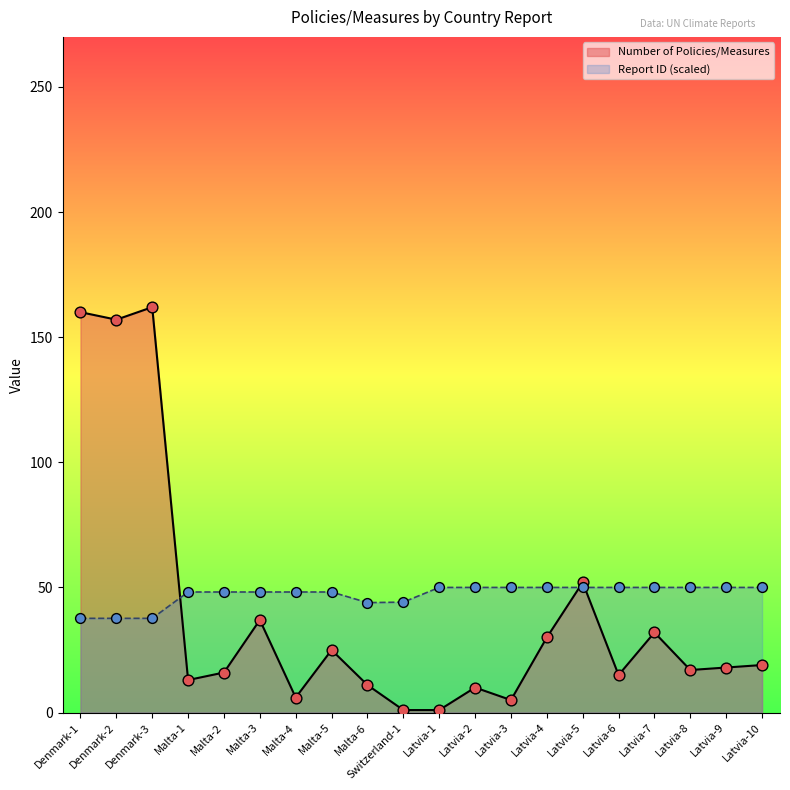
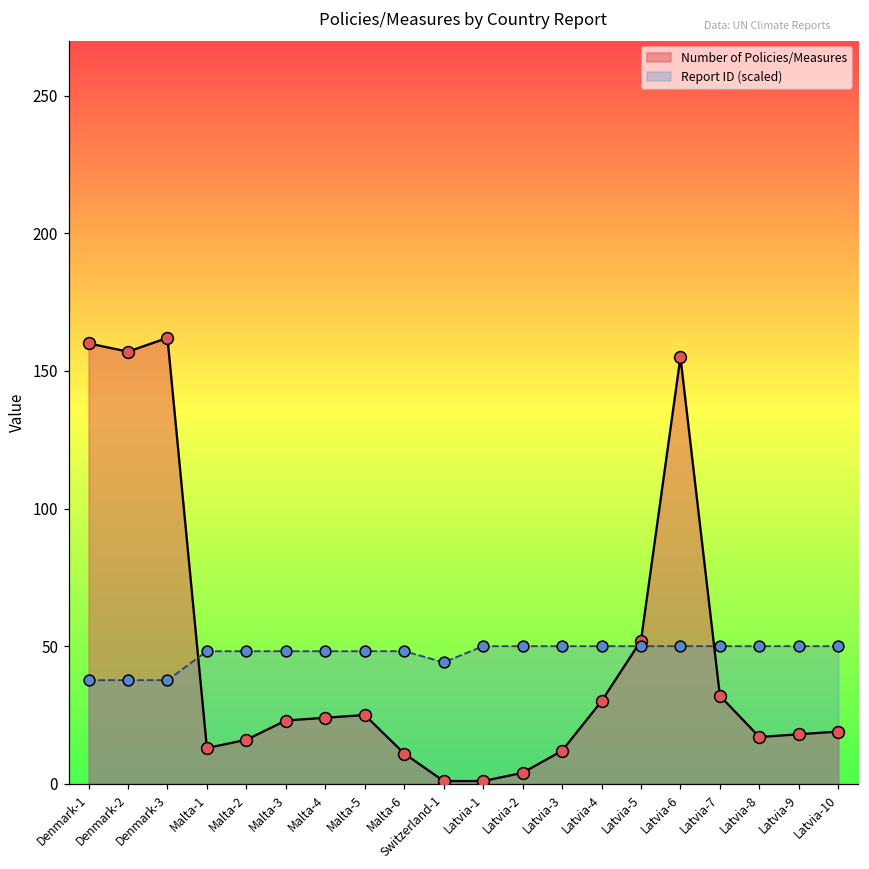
Number of Policies/Measures, Malta-3: 37 -> 23
Number of Policies/Measures, Malta-4: 6 -> 24
Report ID (scaled), Malta-6: 44 -> 48
Number of Policies/Measures, Latvia-2: 10 -> 4
Number of Policies/Measures, Latvia-3: 5 -> 12
Number of Policies/Measures, Latvia-6: 15 -> 155
